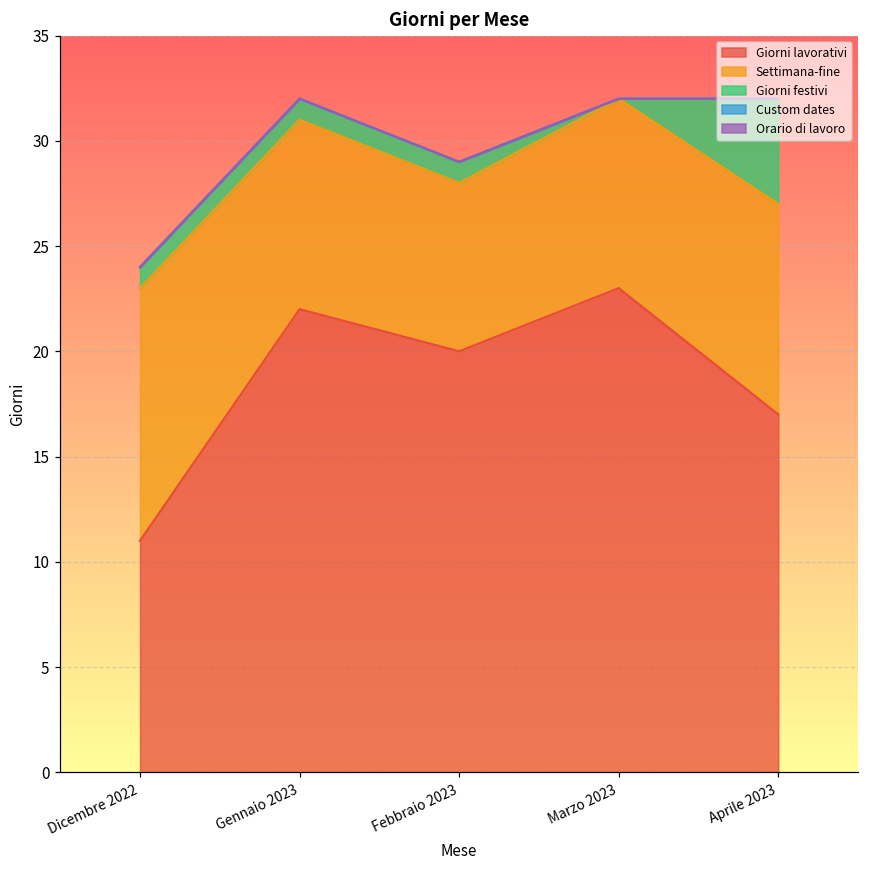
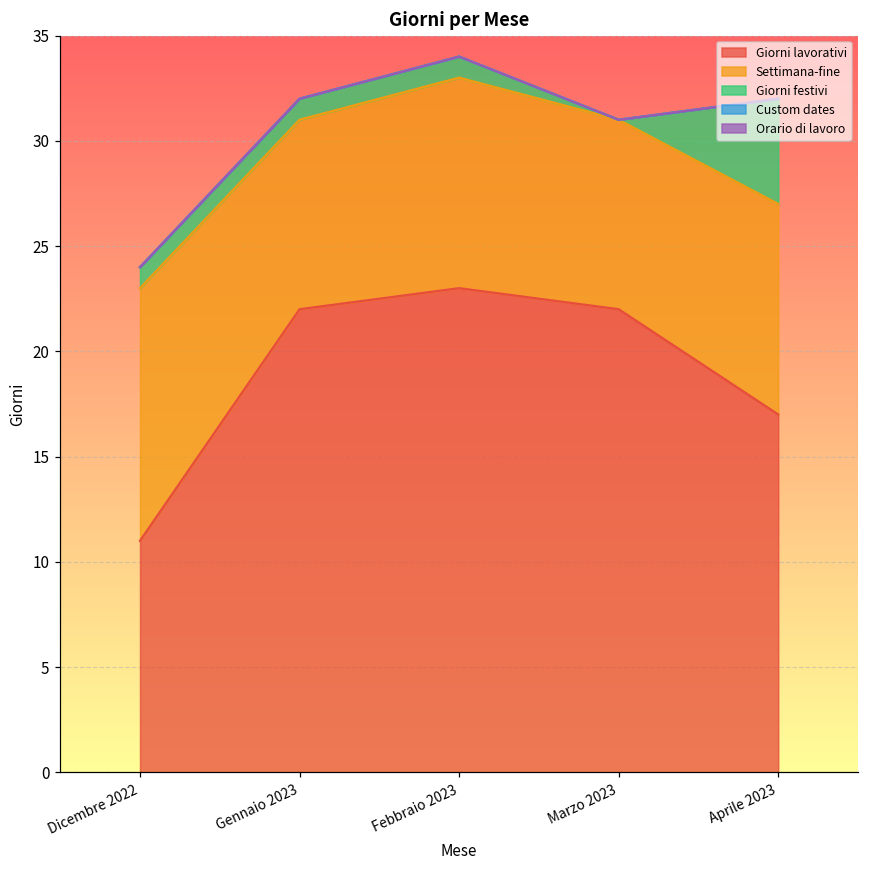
Giorni lavorativi, Febbraio 2023: 20 -> 23
Settimana-fine, Febbraio 2023: 8 -> 10
Giorni lavorativi, Marzo 2023: 23 -> 22
